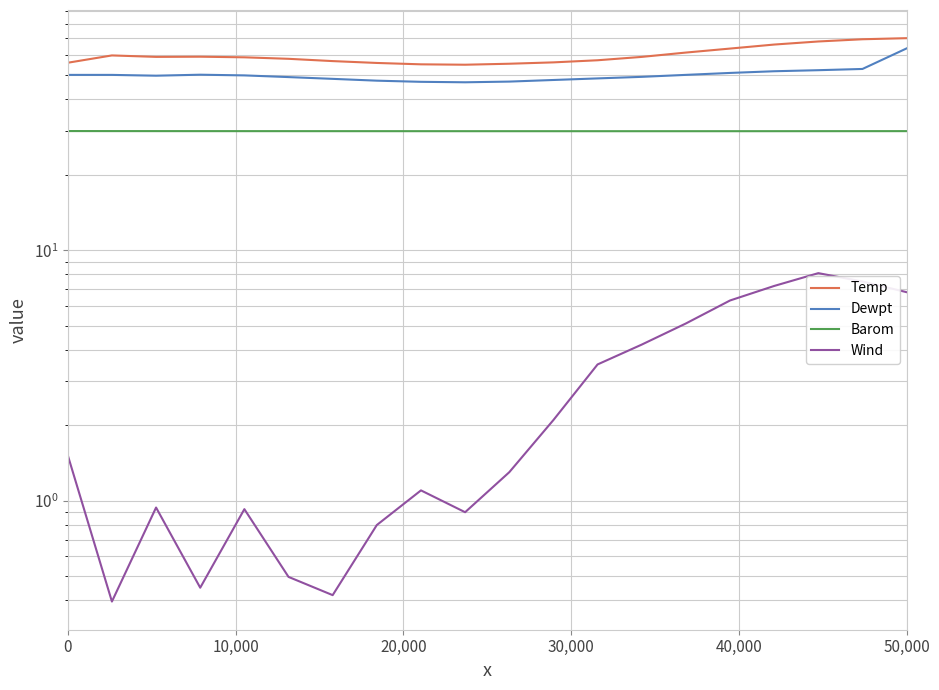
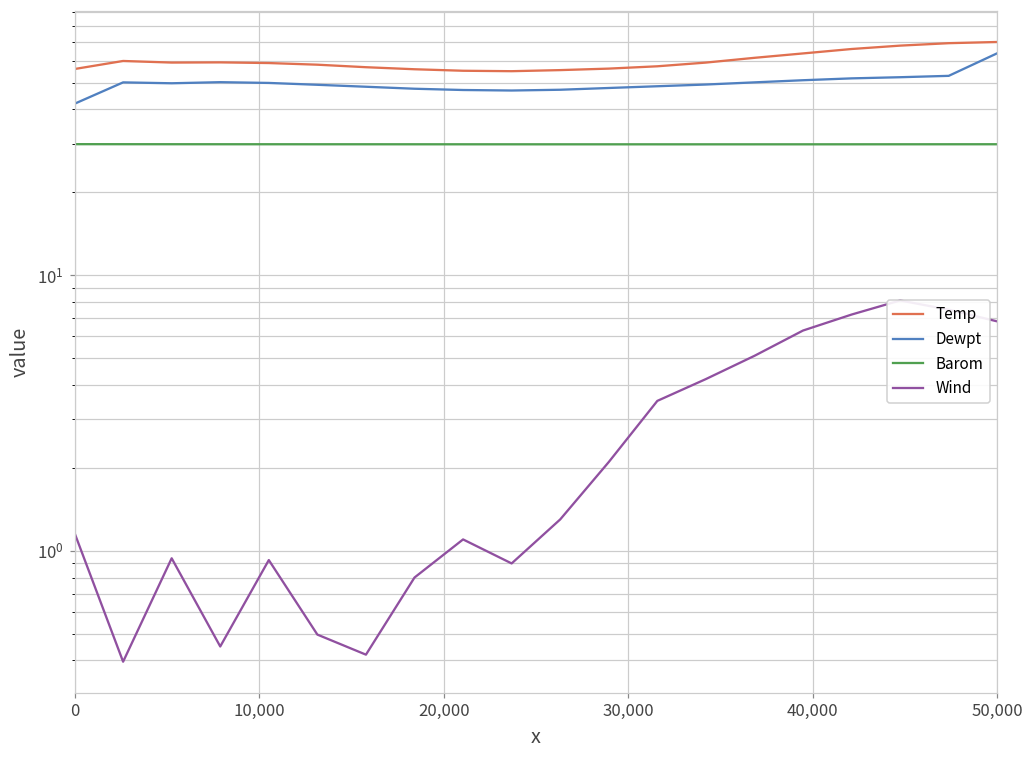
Dewpt, 0: 50 -> 42
Wind, 0: 1.5 -> 1.2
